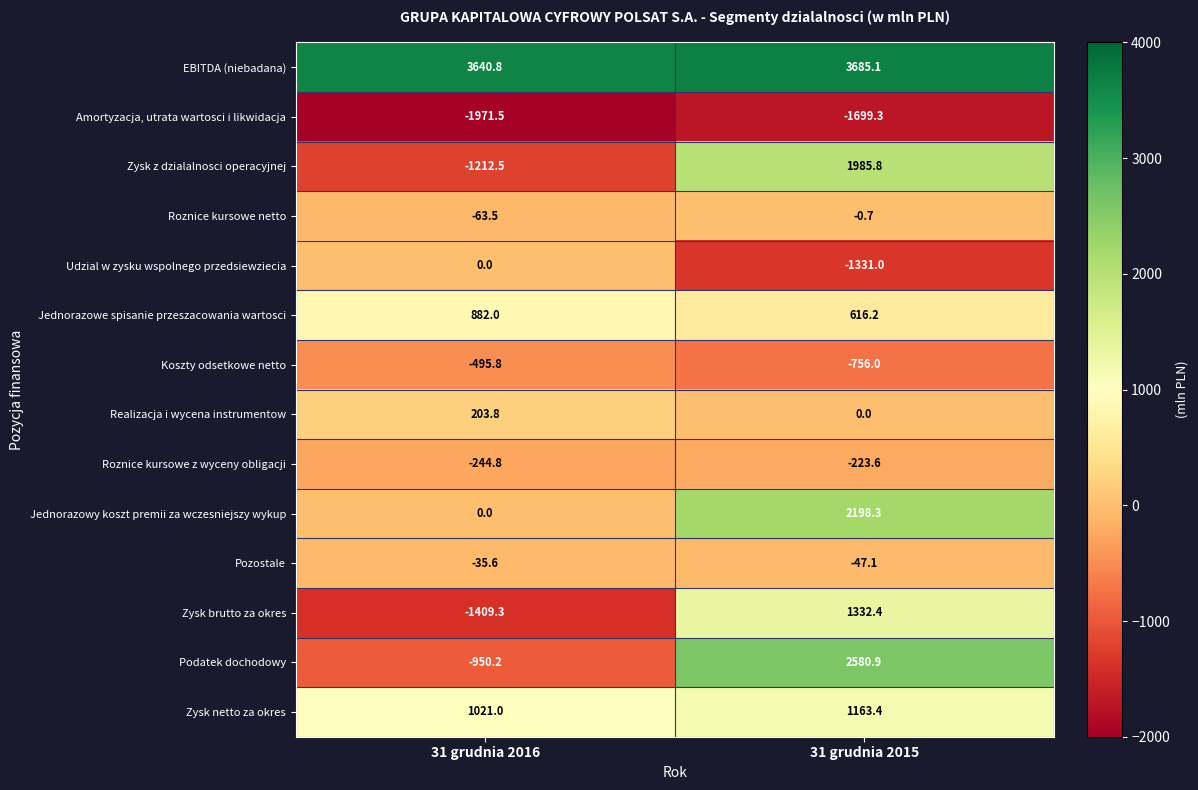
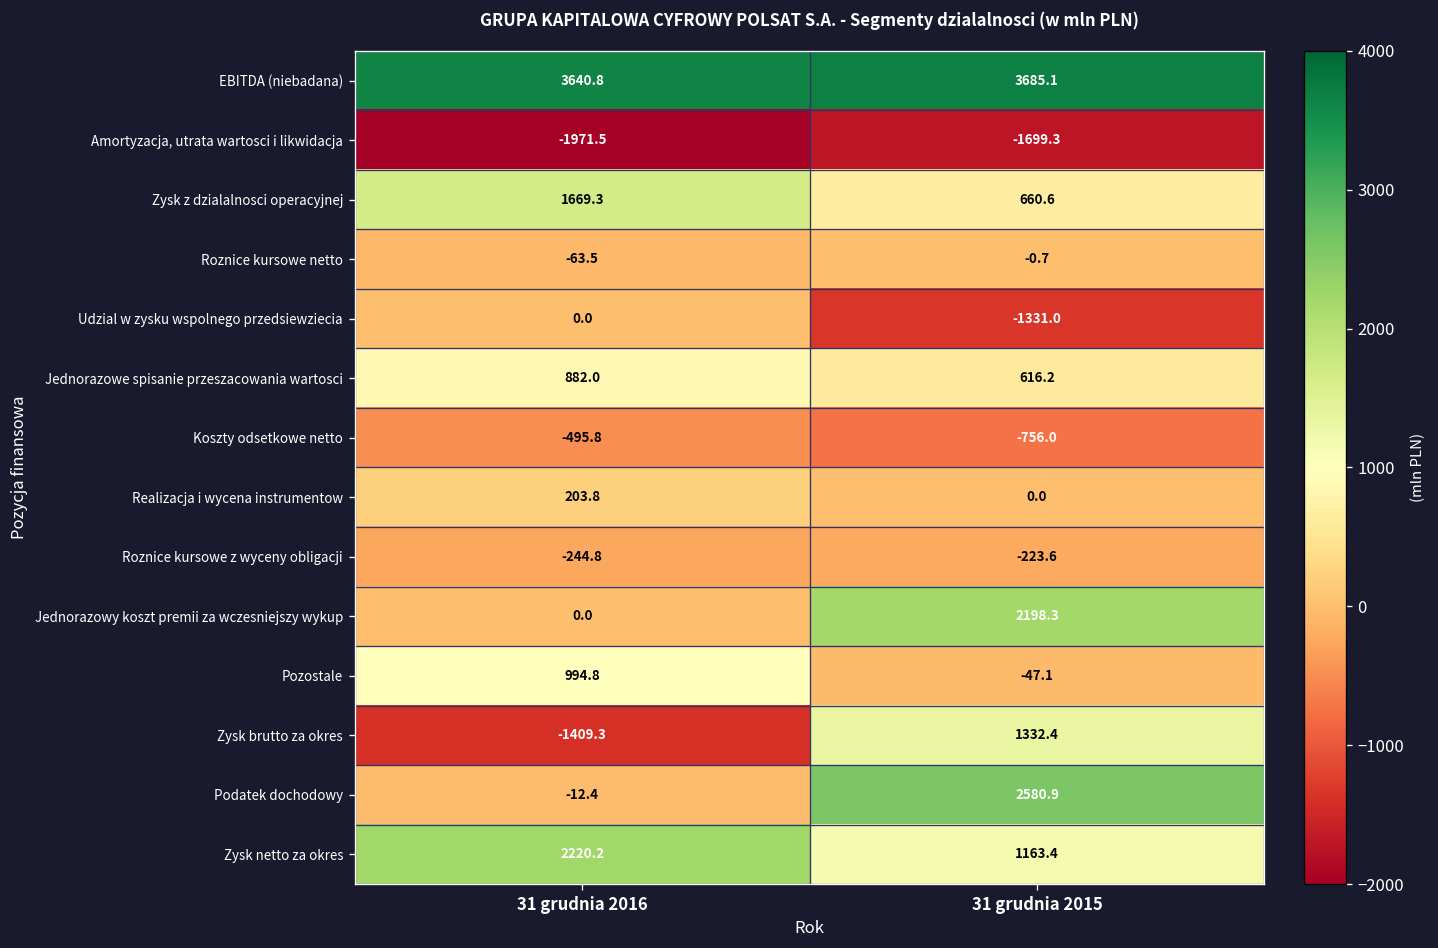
Zysk z dzialalnosci operacyjnej, 31 grudnia 2016: -1212.5 -> 1669.3
Zysk z dzialalnosci operacyjnej, 31 grudnia 2015: 1985.8 -> 660.6
Pozostale, 31 grudnia 2016: -35.6 -> 994.8
Podatek dochodowy, 31 grudnia 2016: -950.2 -> -12.4
Zysk netto za okres, 31 grudnia 2016: 1021.0 -> 2220.2
